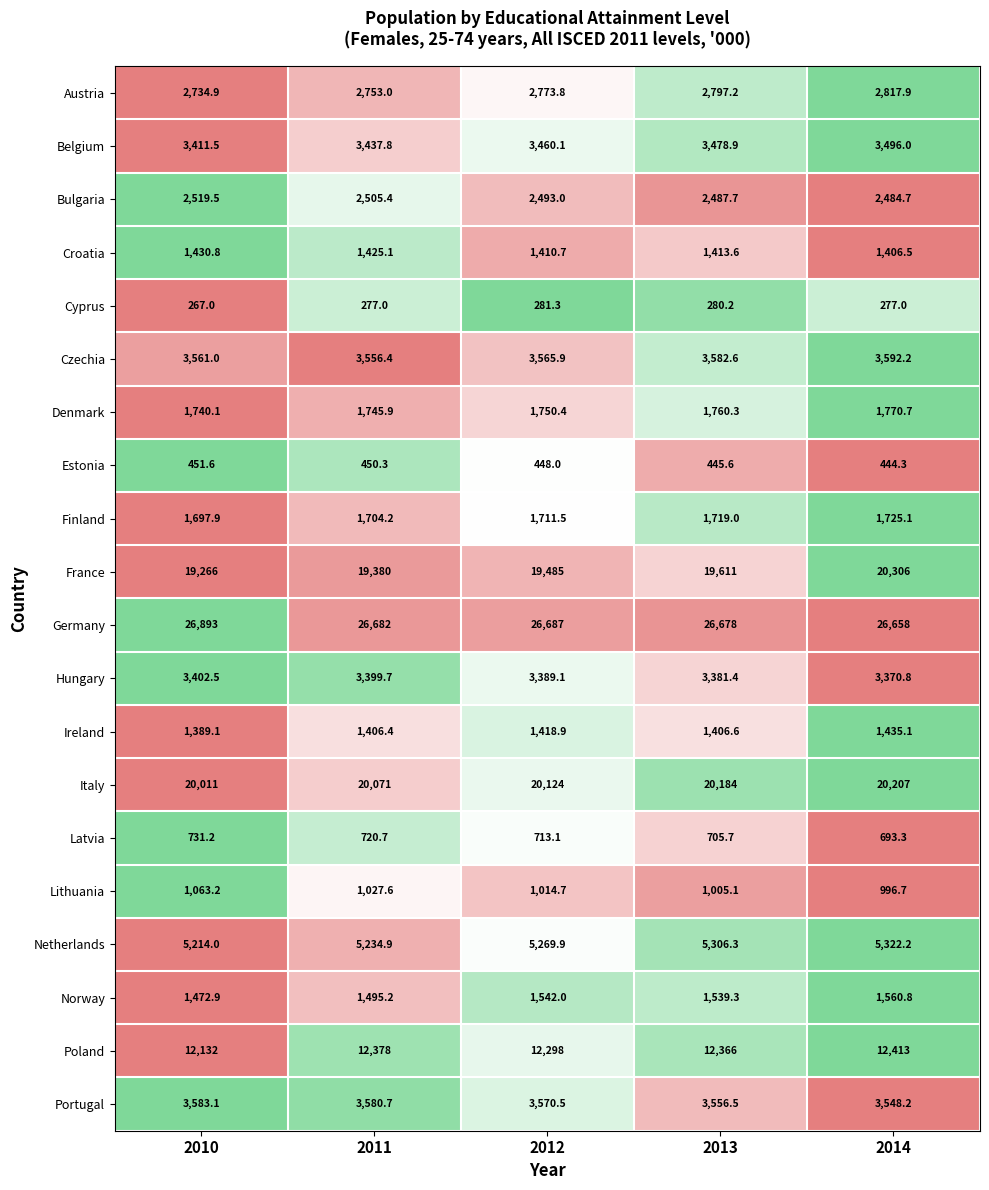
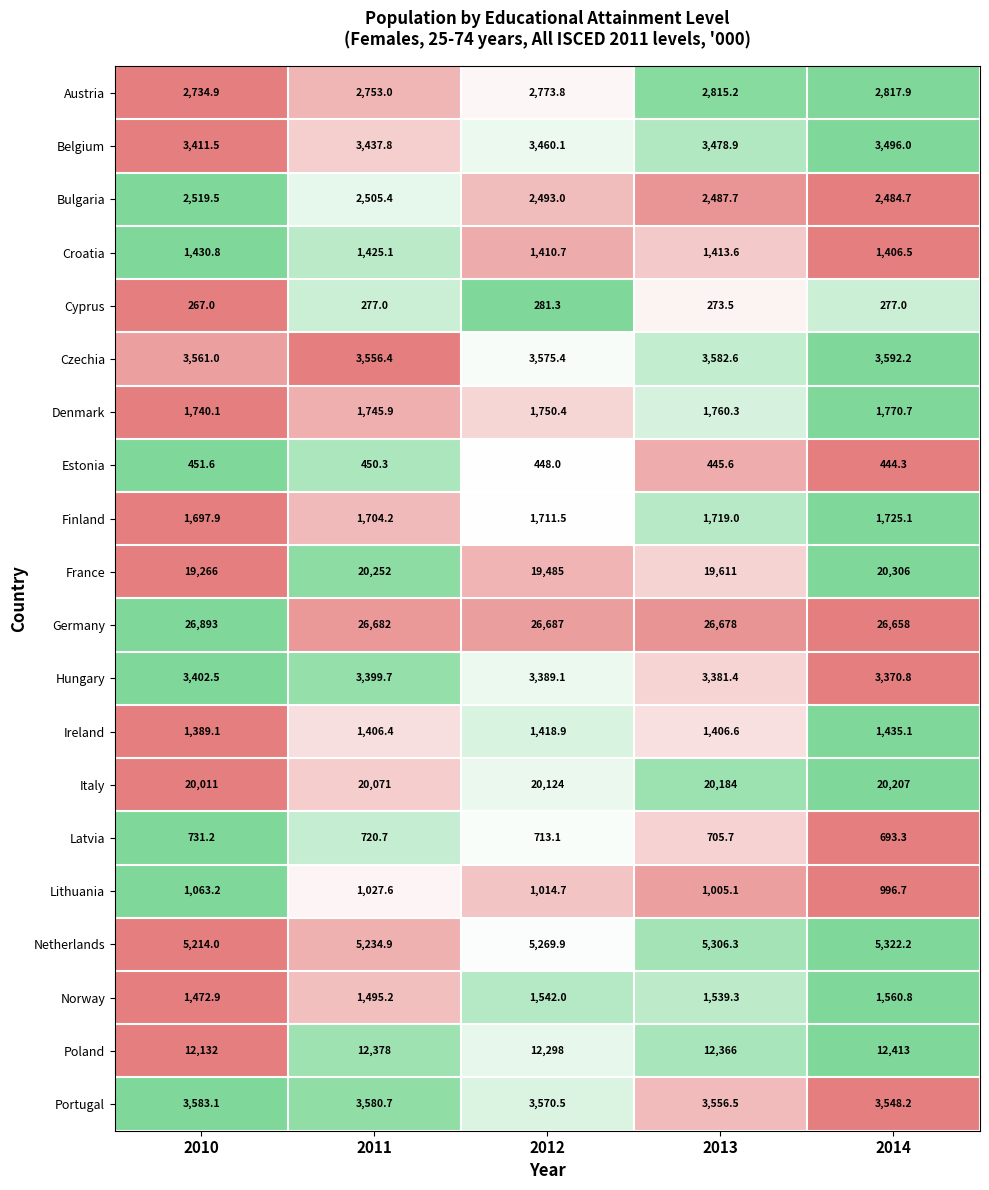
Austria, 2013: 2,797.2 -> 2,815.2
Cyprus, 2013: 280.2 -> 273.5
Czechia, 2012: 3,565.9 -> 3,575.4
France, 2011: 19,380 -> 20,252
